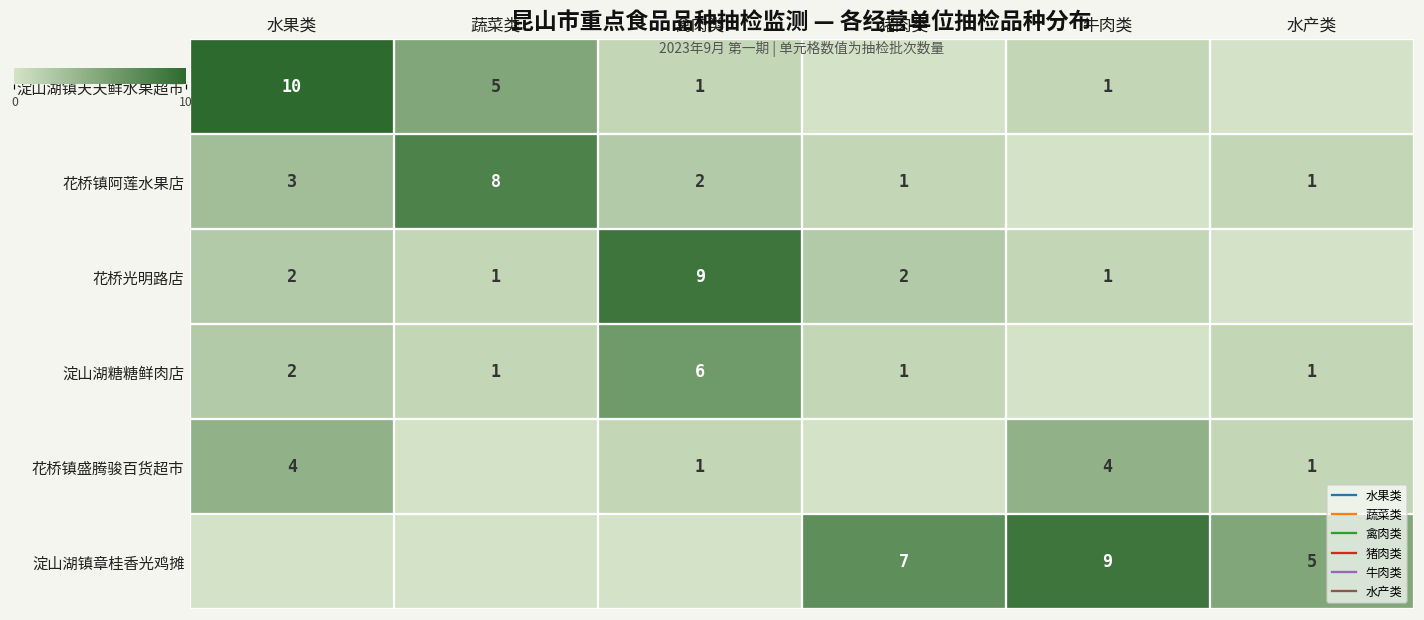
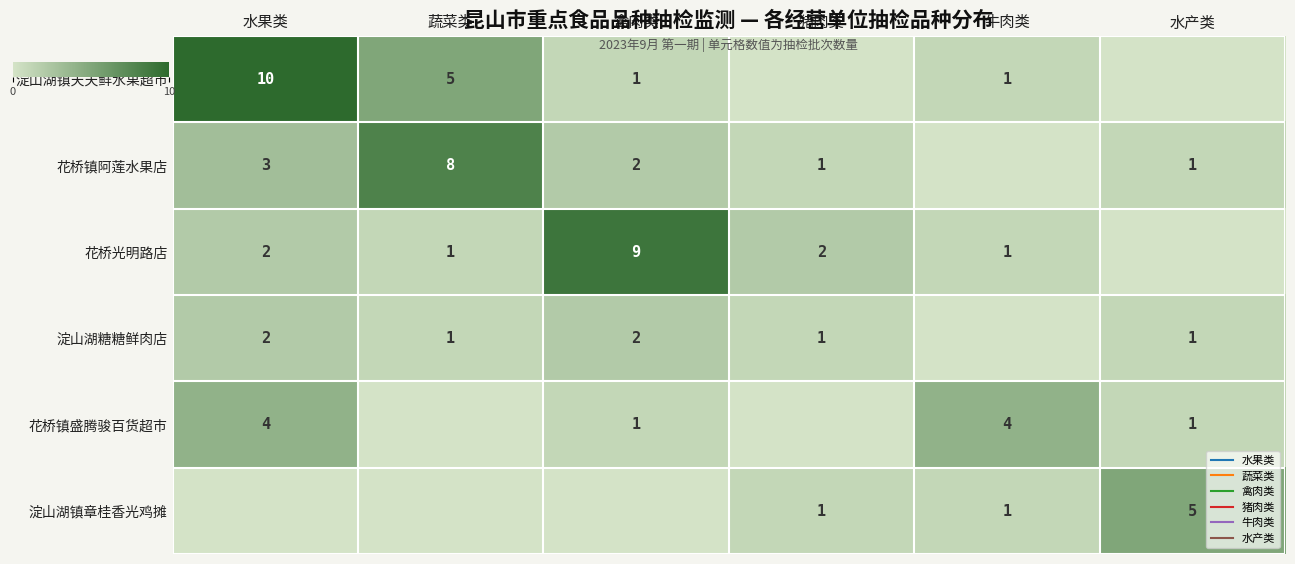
淀山湖糖糖鲜肉店, 禽肉类: 6 -> 2
淀山湖镇章桂香光鸡摊, 猪肉类: 7 -> 1
淀山湖镇章桂香光鸡摊, 牛肉类: 9 -> 1
